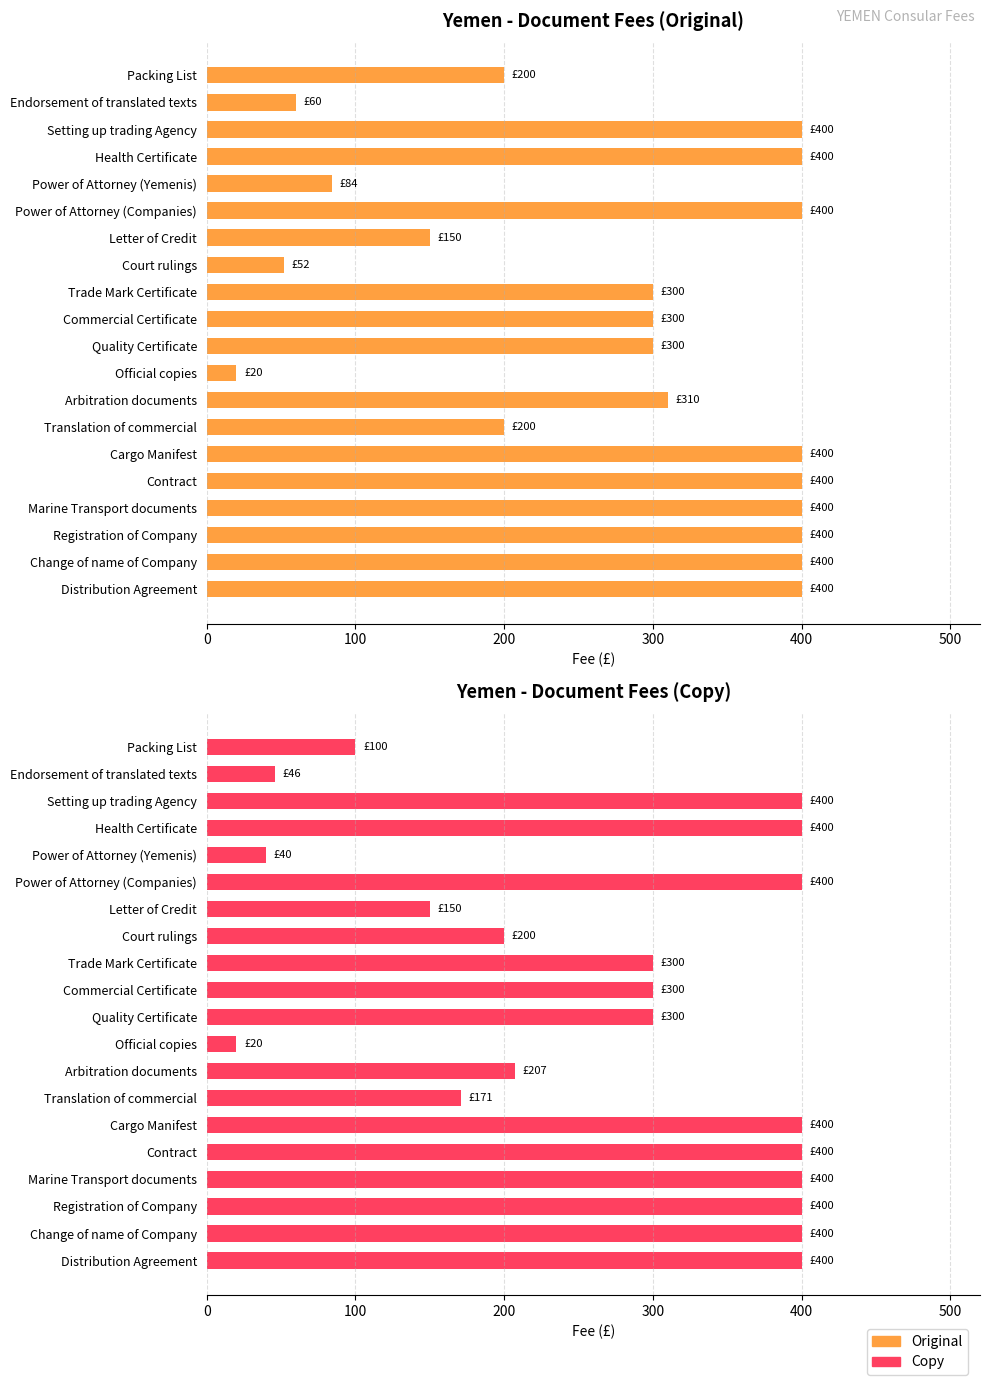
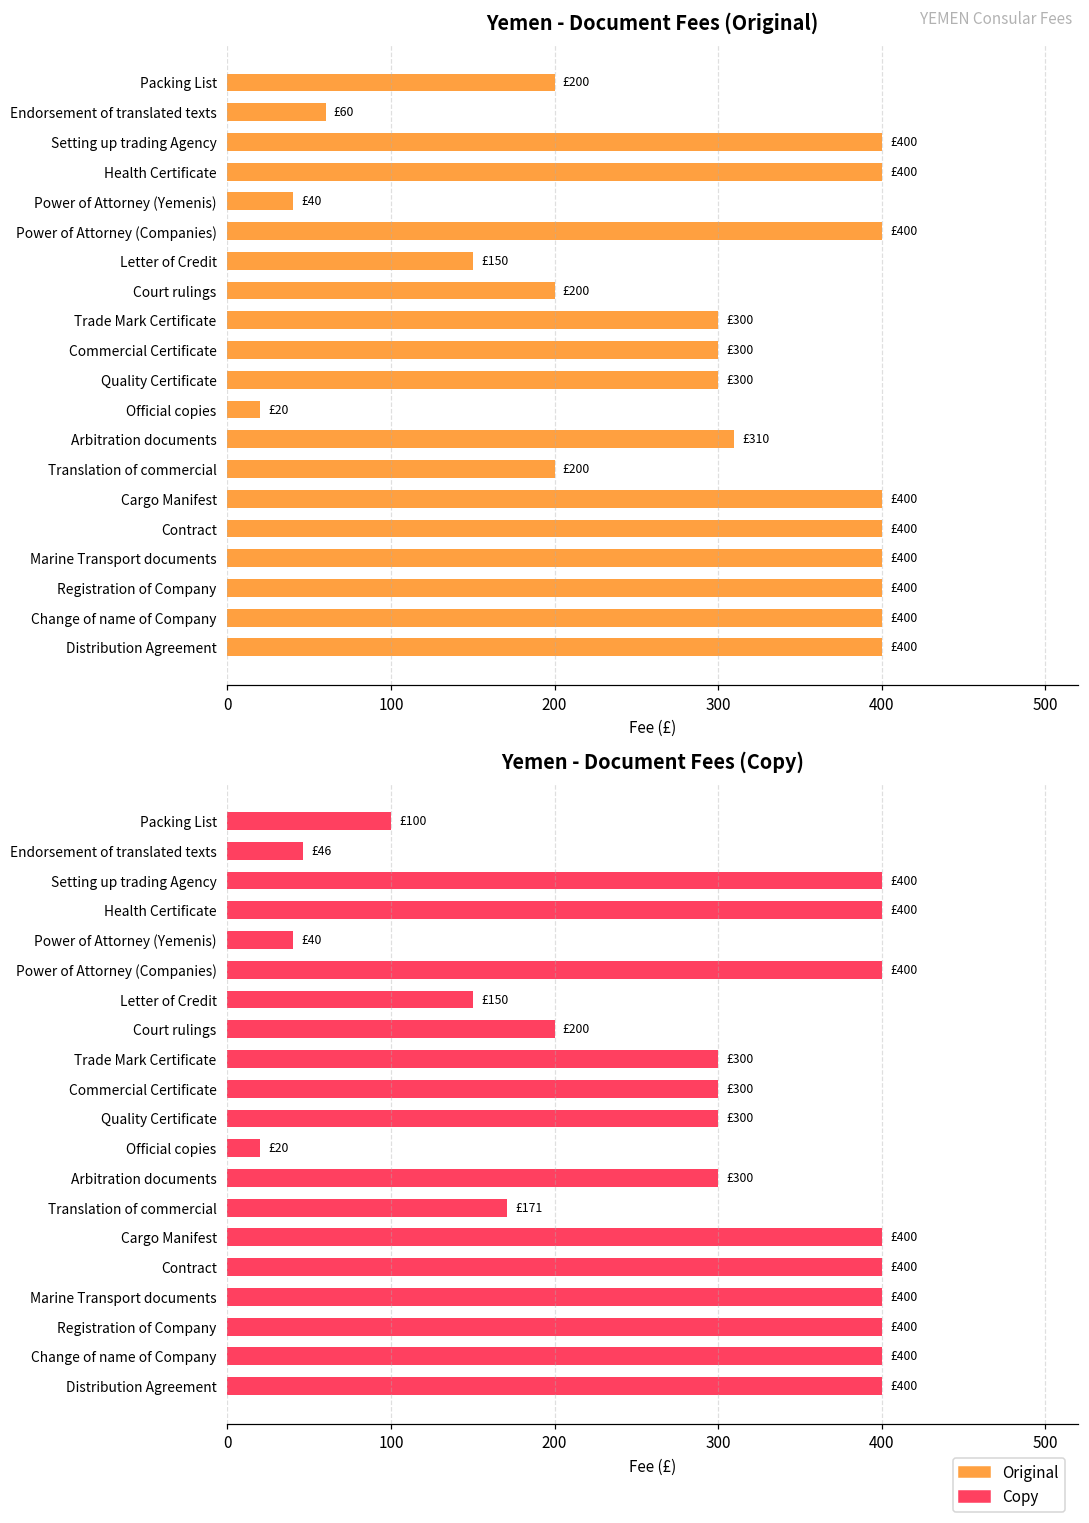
Yemen - Document Fees (Original), Power of Attorney (Yemenis): £84 -> £40
Yemen - Document Fees (Original), Court rulings: £52 -> £200
Yemen - Document Fees (Copy), Arbitration documents: £207 -> £300
